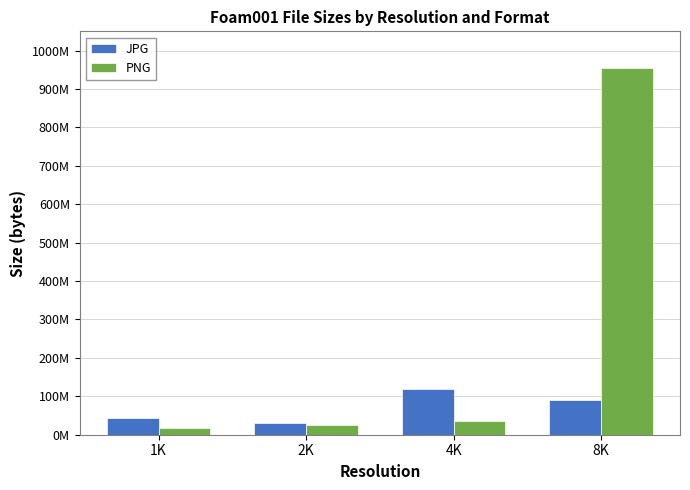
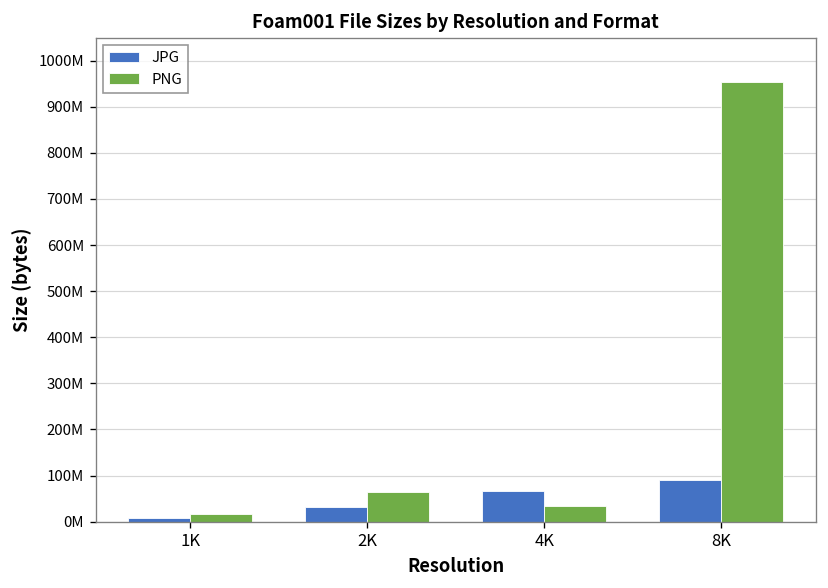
JPG, 1K: 40000000 -> 10000000
PNG, 2K: 30000000 -> 60000000
JPG, 4K: 120000000 -> 70000000
